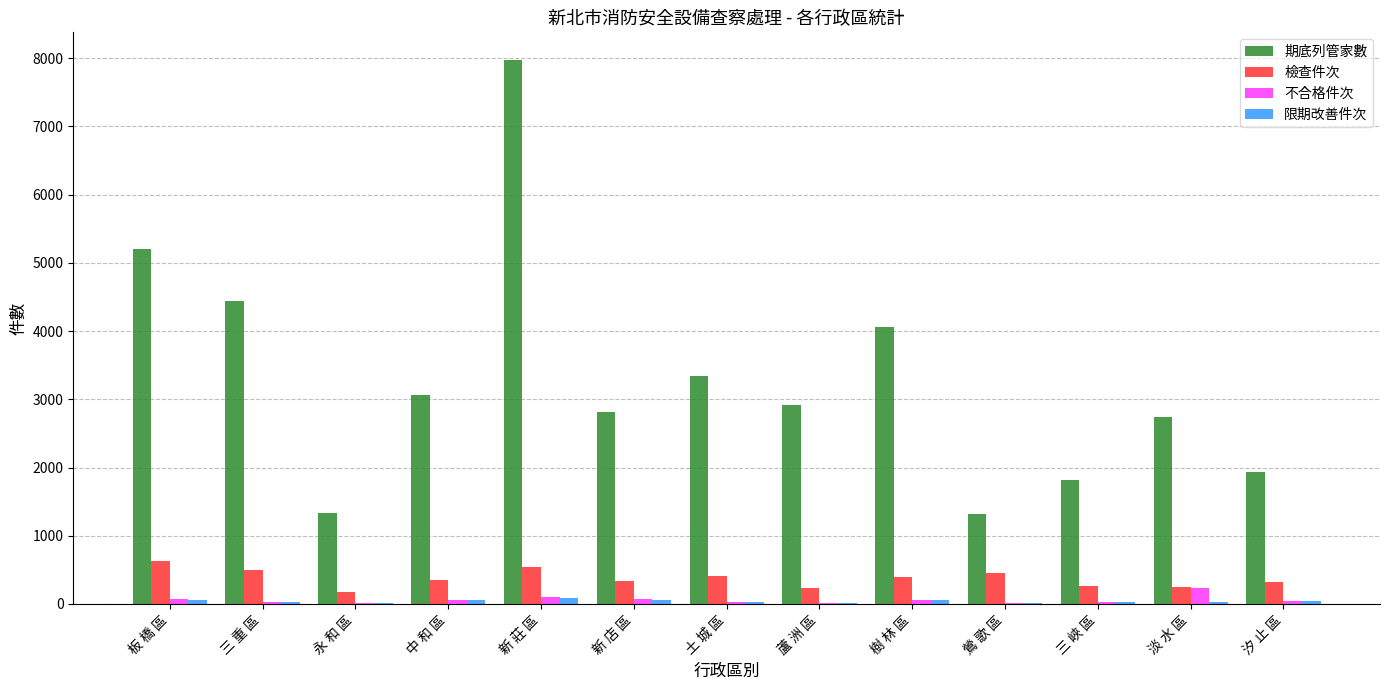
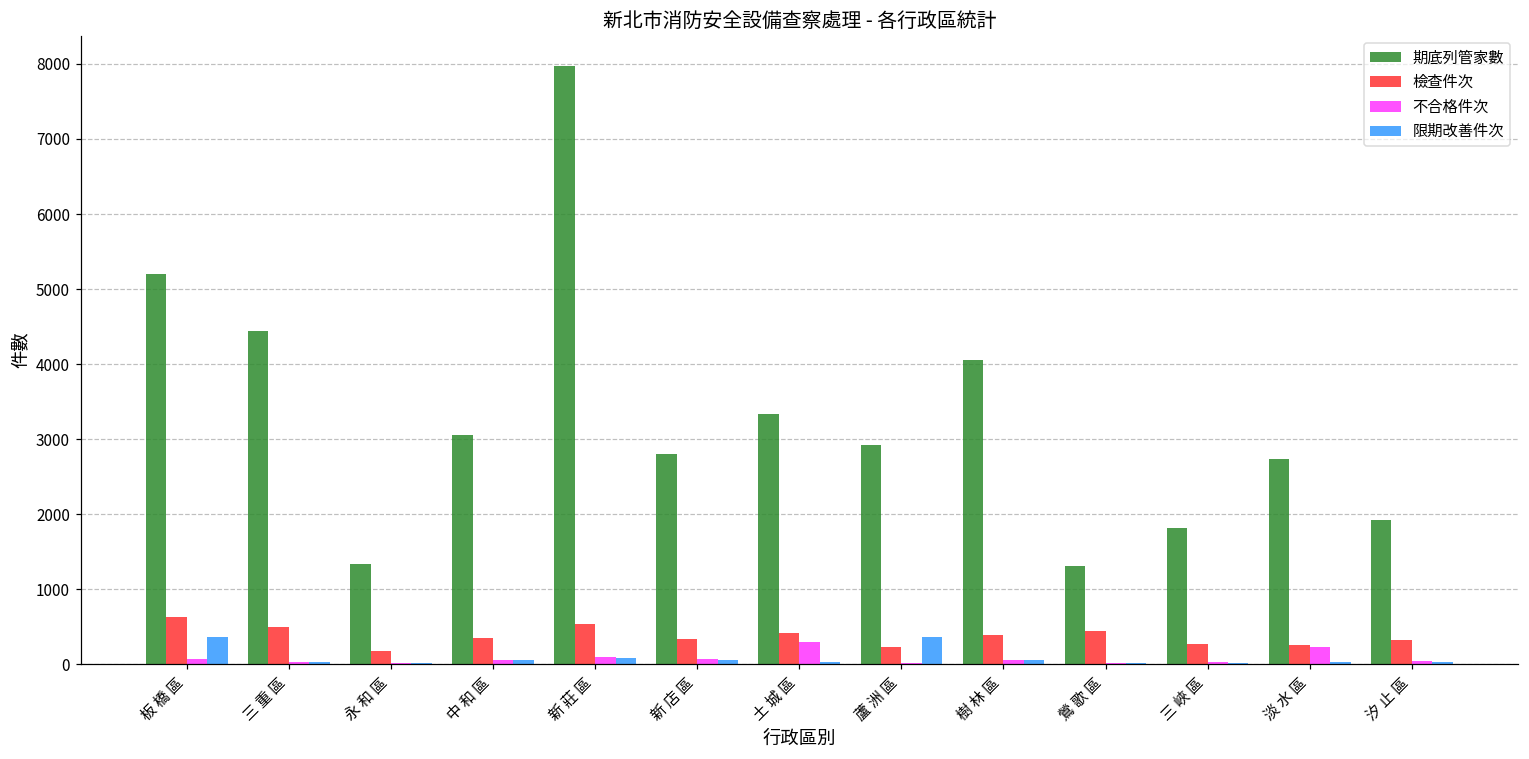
限期改善件次, 板 橋 區: 100 -> 400
不合格件次, 土 城 區: 0 -> 300
限期改善件次, 蘆 洲 區: 0 -> 400
